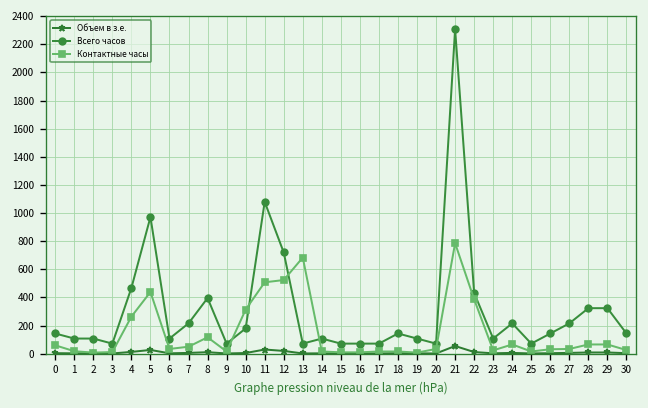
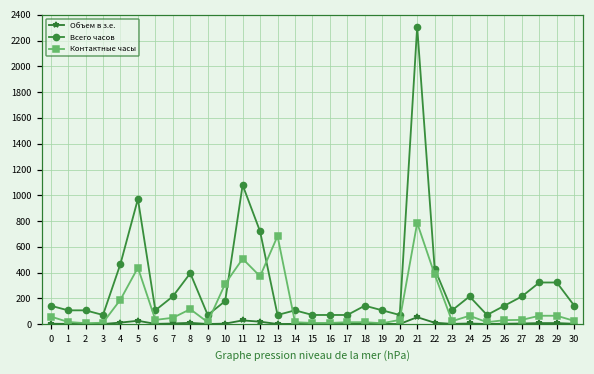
Контактные часы, 4: 260 -> 190
Контактные часы, 12: 520 -> 370
